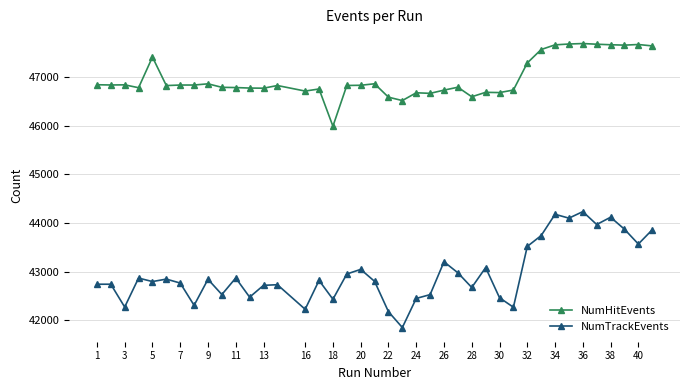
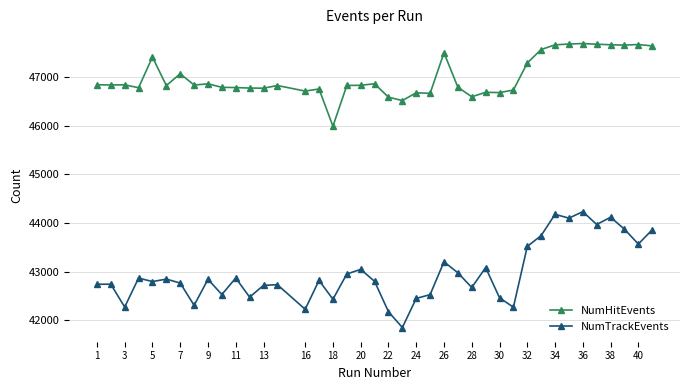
NumHitEvents, 7: 46800 -> 47100
NumHitEvents, 26: 46700 -> 47500
